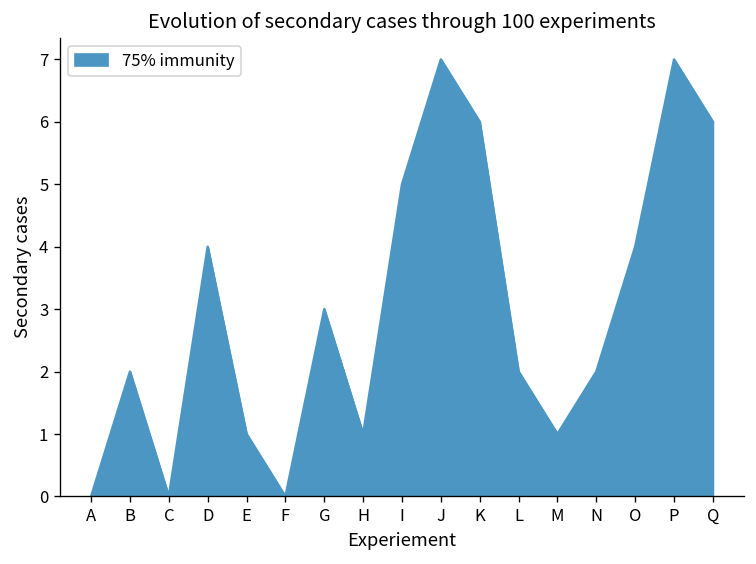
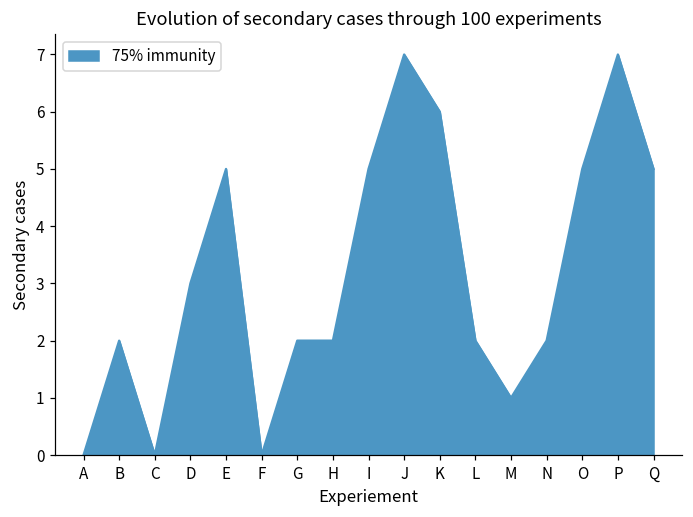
D: 4 -> 3
E: 1 -> 5
G: 3 -> 2
H: 1 -> 2
O: 4 -> 5
Q: 6 -> 5
